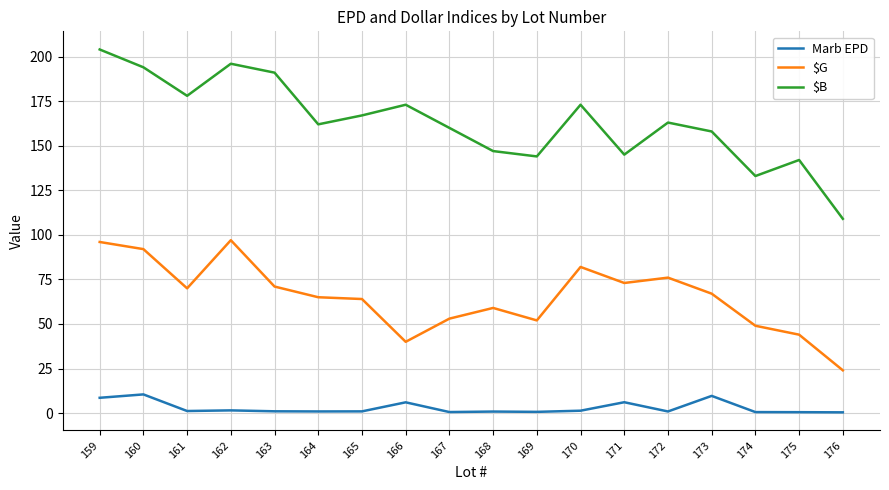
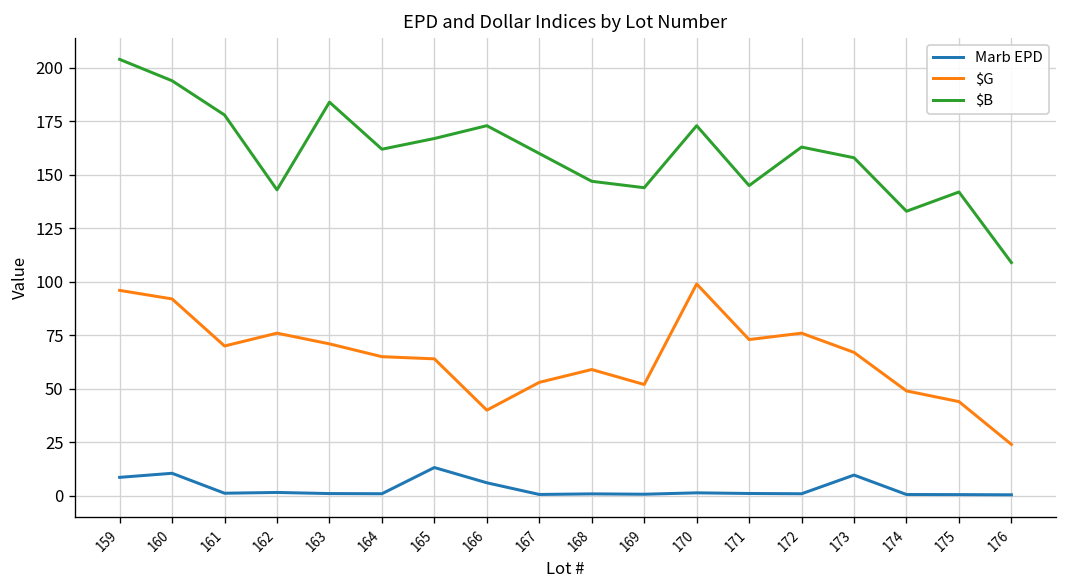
$G, 162: 97 -> 76
$B, 162: 196 -> 143
$B, 163: 191 -> 184
Marb EPD, 165: 1 -> 13
$G, 170: 82 -> 99
Marb EPD, 171: 6 -> 1
